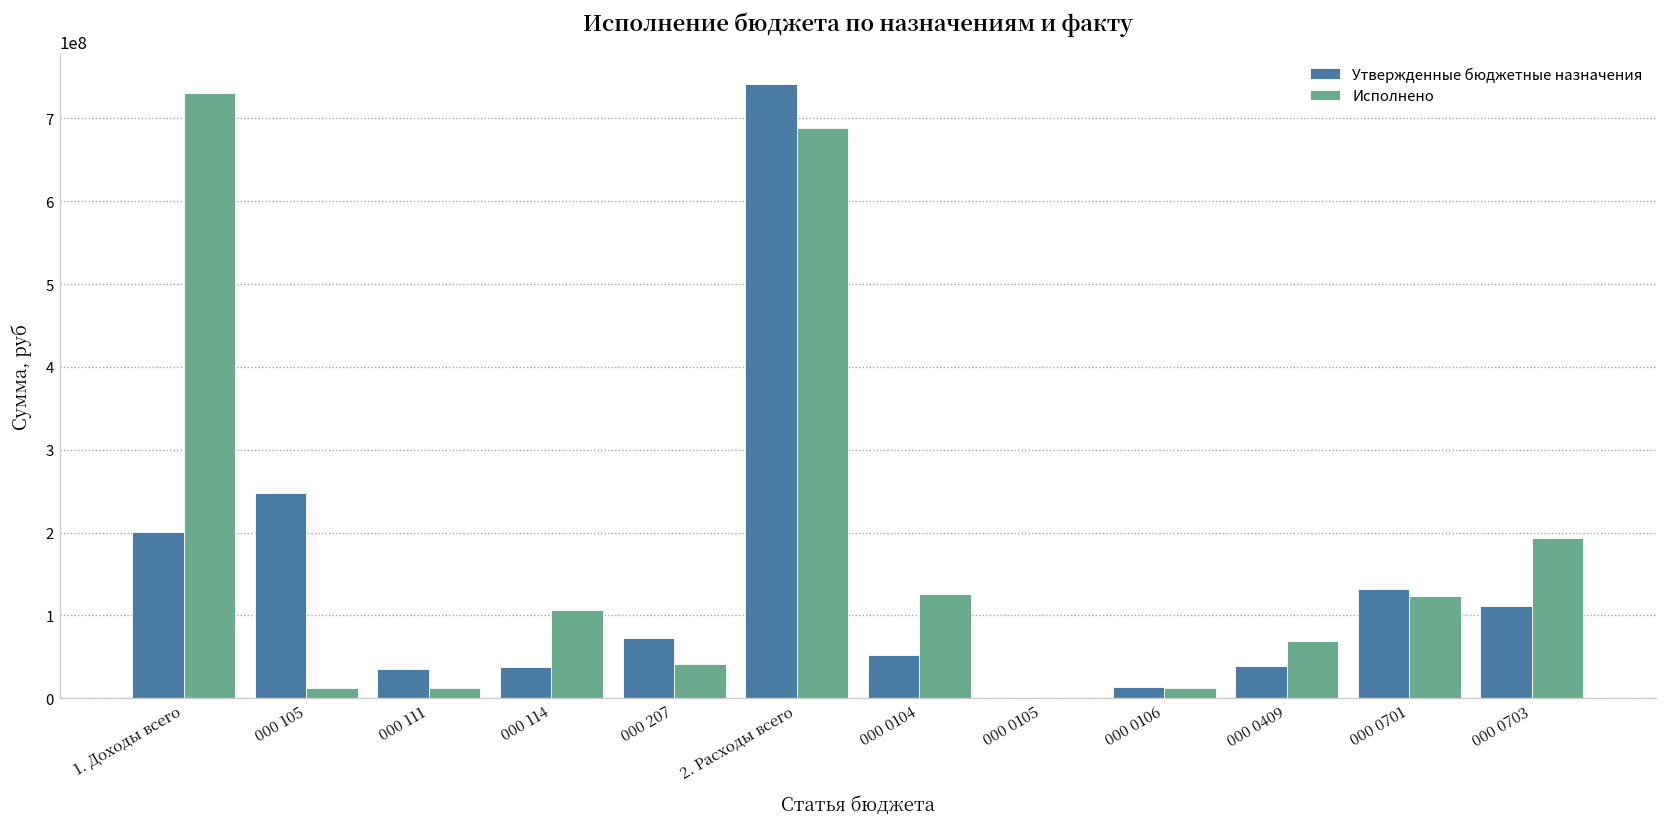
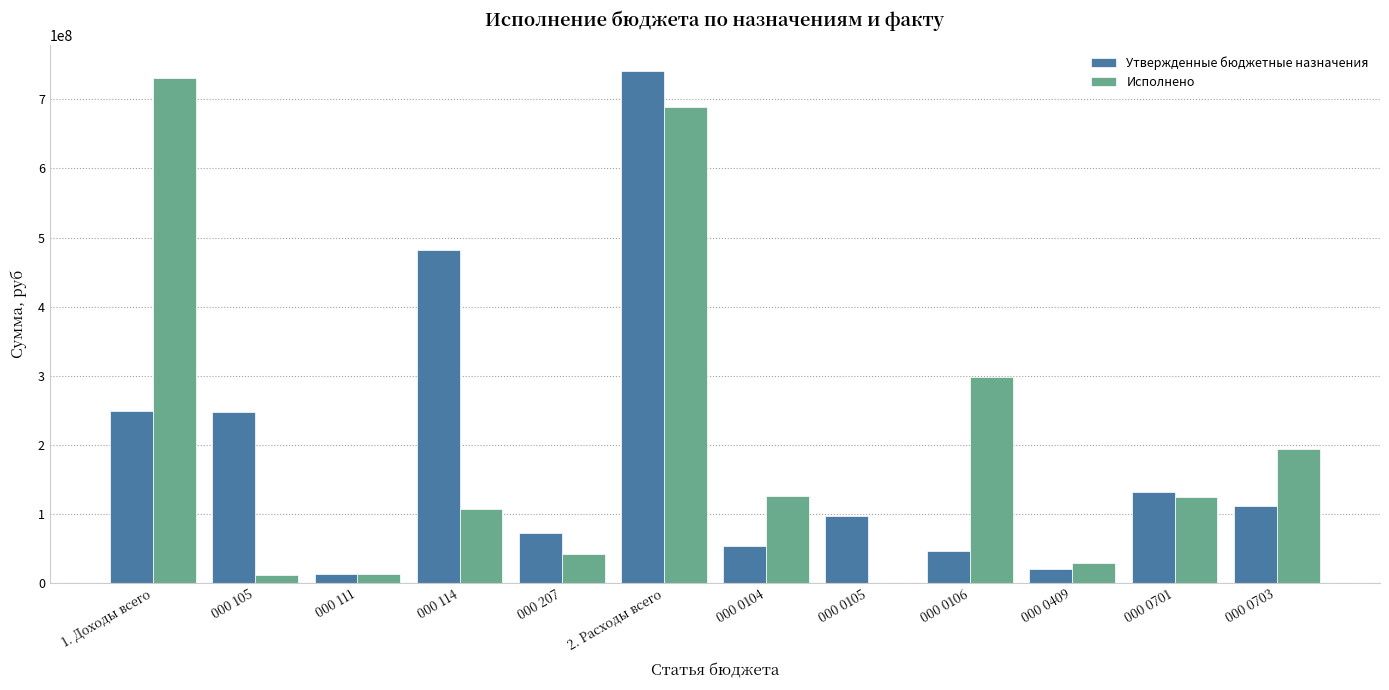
Утвержденные бюджетные назначения, 1. Доходы всего: 200000000 -> 250000000
Утвержденные бюджетные назначения, 000 111: 40000000 -> 10000000
Утвержденные бюджетные назначения, 000 114: 40000000 -> 480000000
Утвержденные бюджетные назначения, 000 0105: 0 -> 100000000
Утвержденные бюджетные назначения, 000 0106: 10000000 -> 50000000
Исполнено, 000 0106: 10000000 -> 300000000
Утвержденные бюджетные назначения, 000 0409: 40000000 -> 20000000
Исполнено, 000 0409: 70000000 -> 30000000
